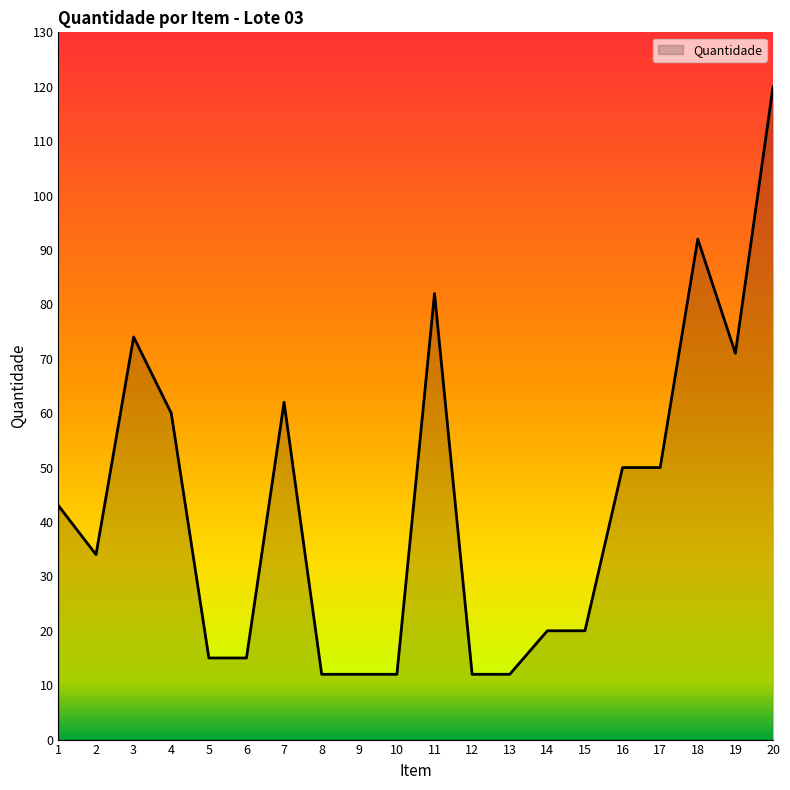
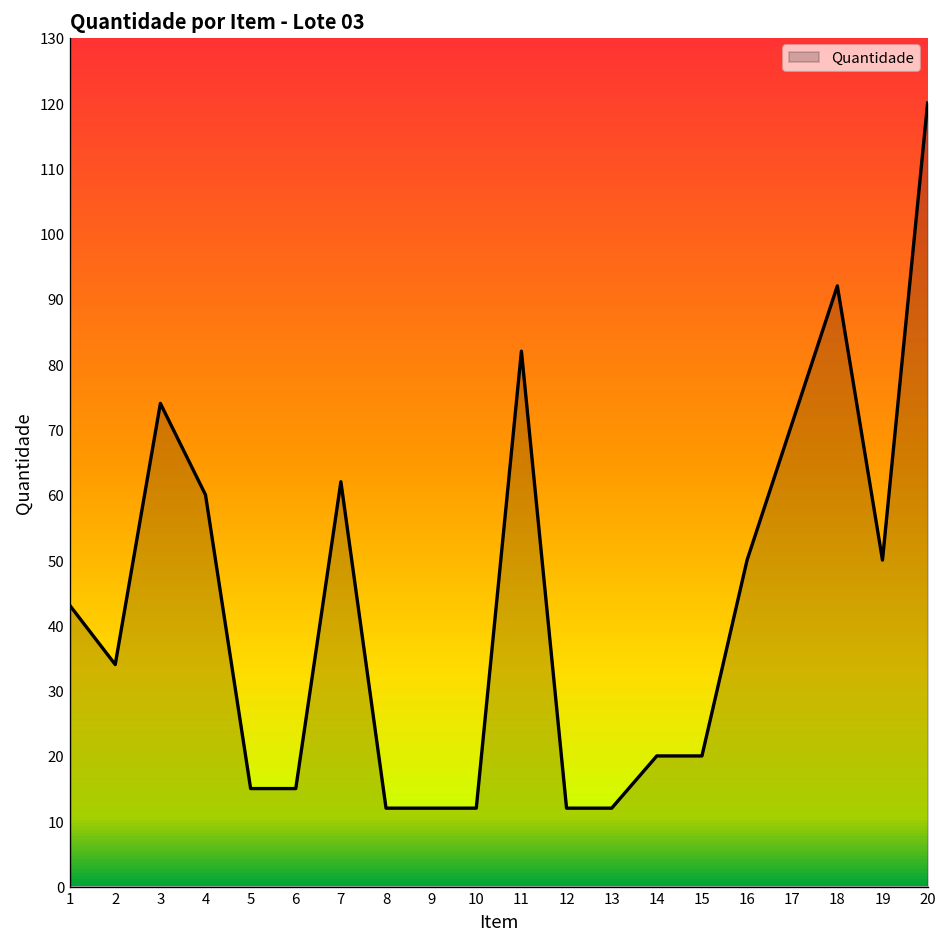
17: 50 -> 71
19: 71 -> 50
